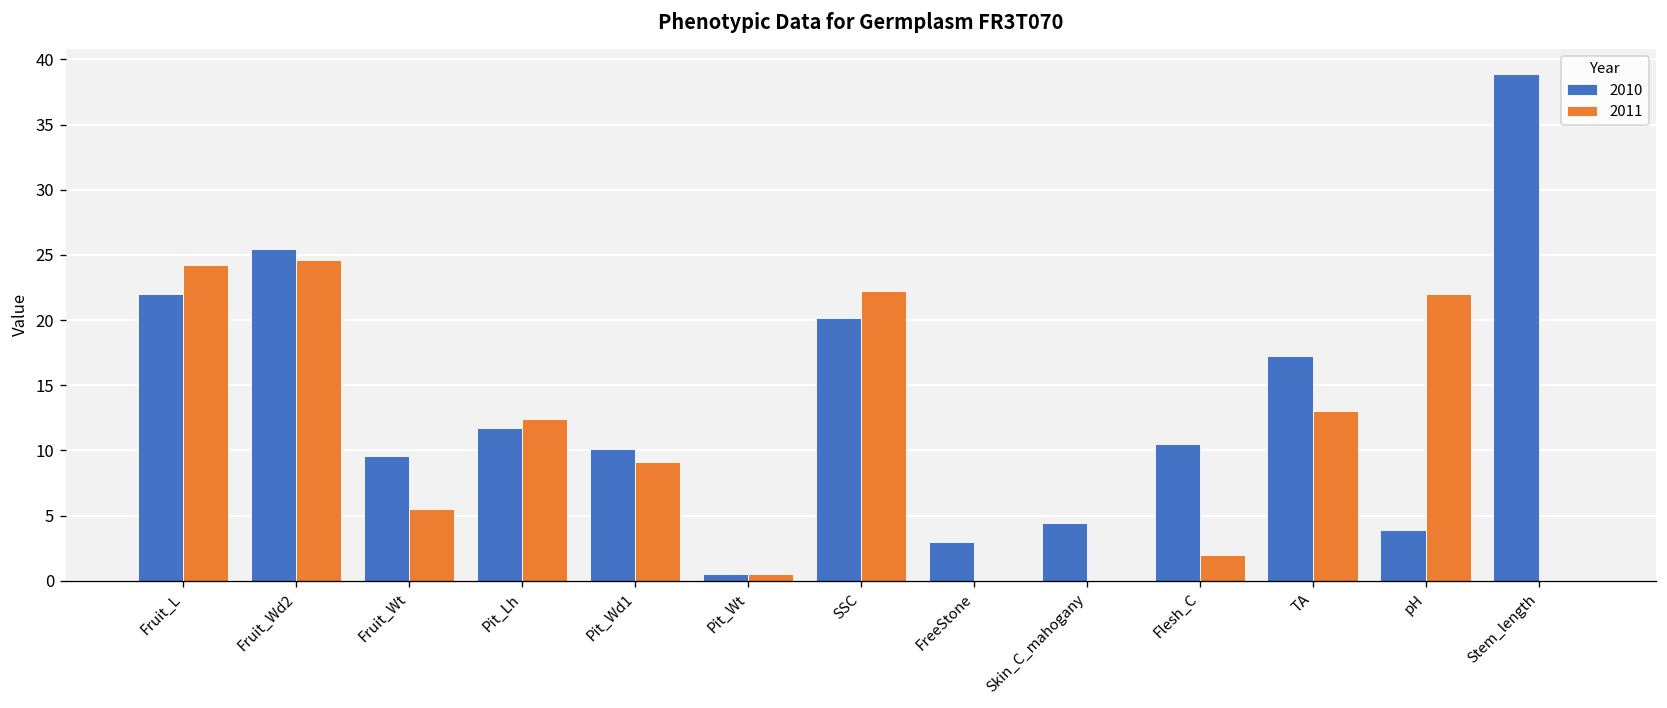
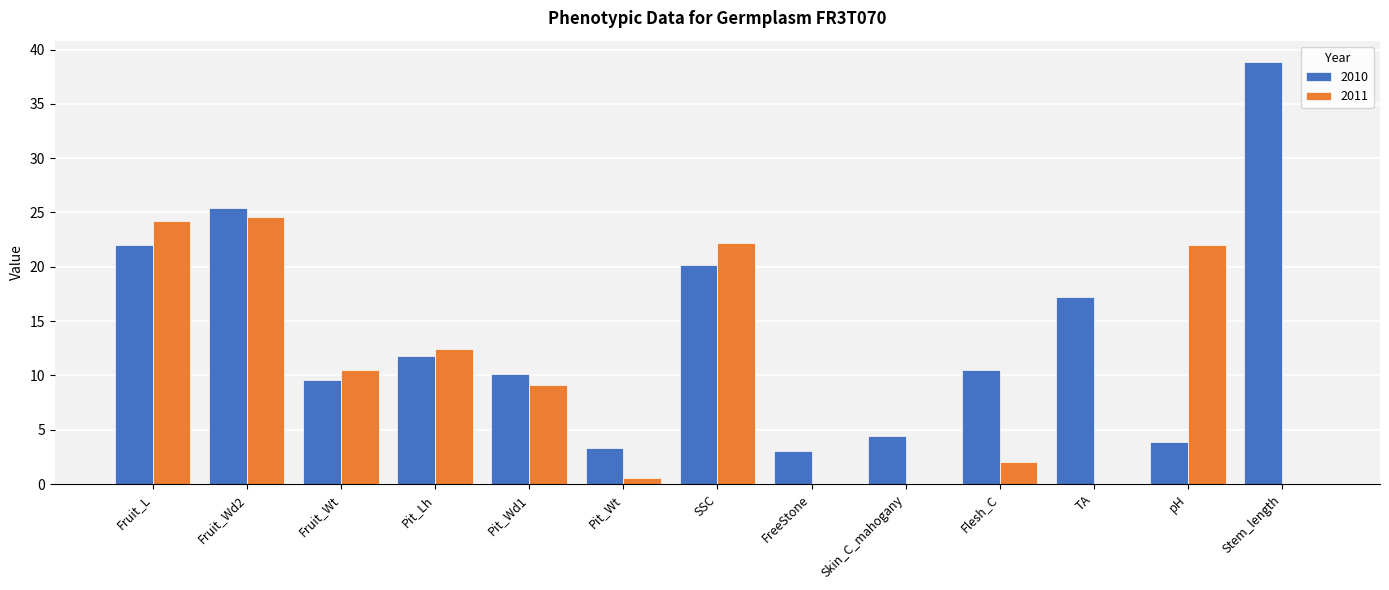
2011, Fruit_Wt: 5.5 -> 10.5
2010, Pit_Wt: 0.5 -> 3.3
2011, TA: 13 -> 0
